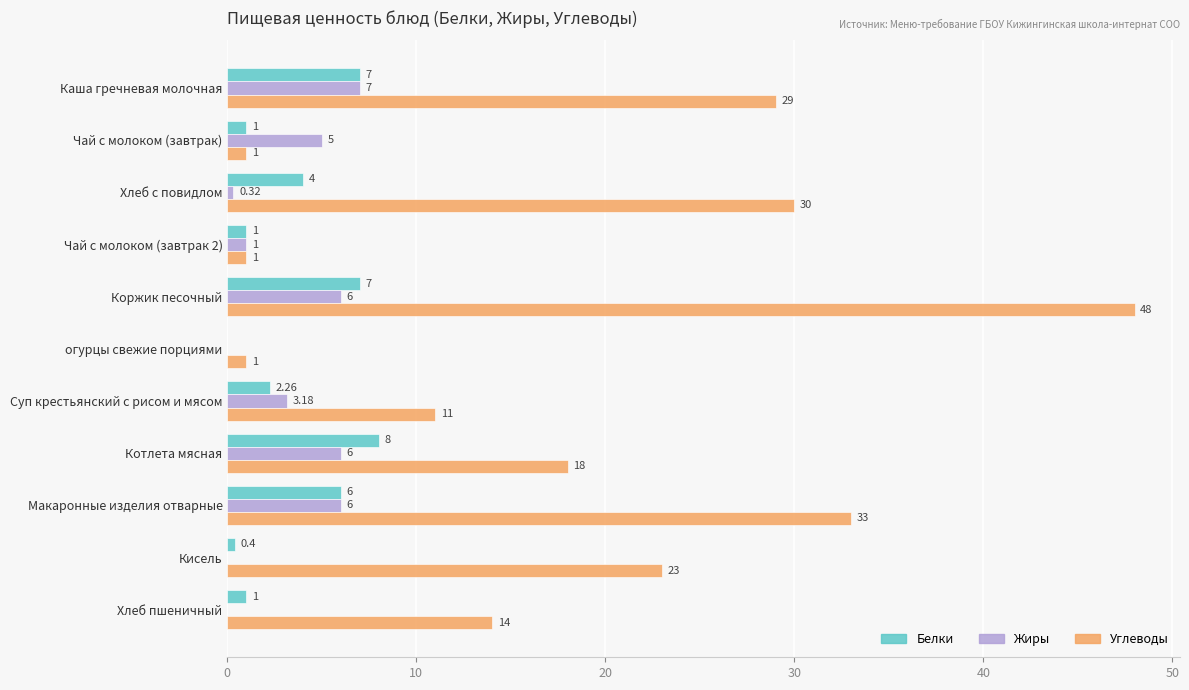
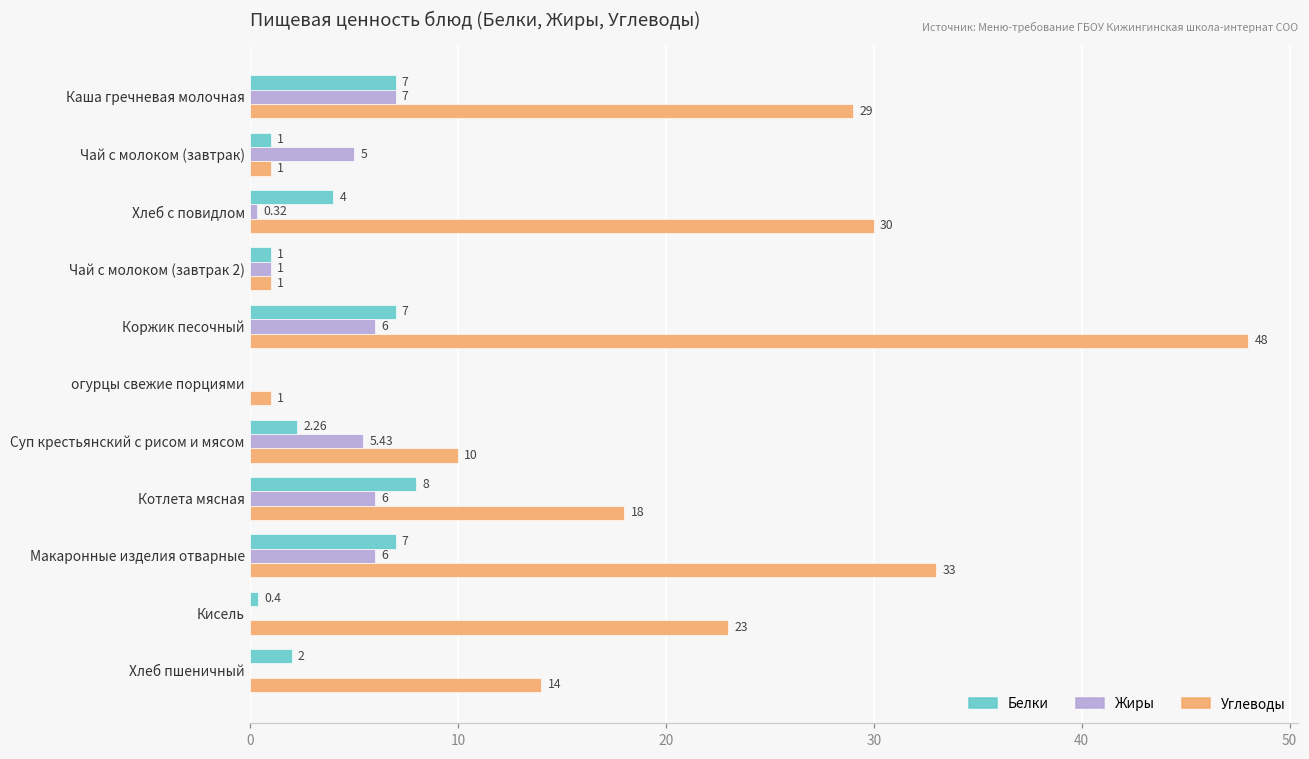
Жиры, Суп крестьянский с рисом и мясом: 3.18 -> 5.43
Углеводы, Суп крестьянский с рисом и мясом: 11 -> 10
Белки, Макаронные изделия отварные: 6 -> 7
Белки, Хлеб пшеничный: 1 -> 2
